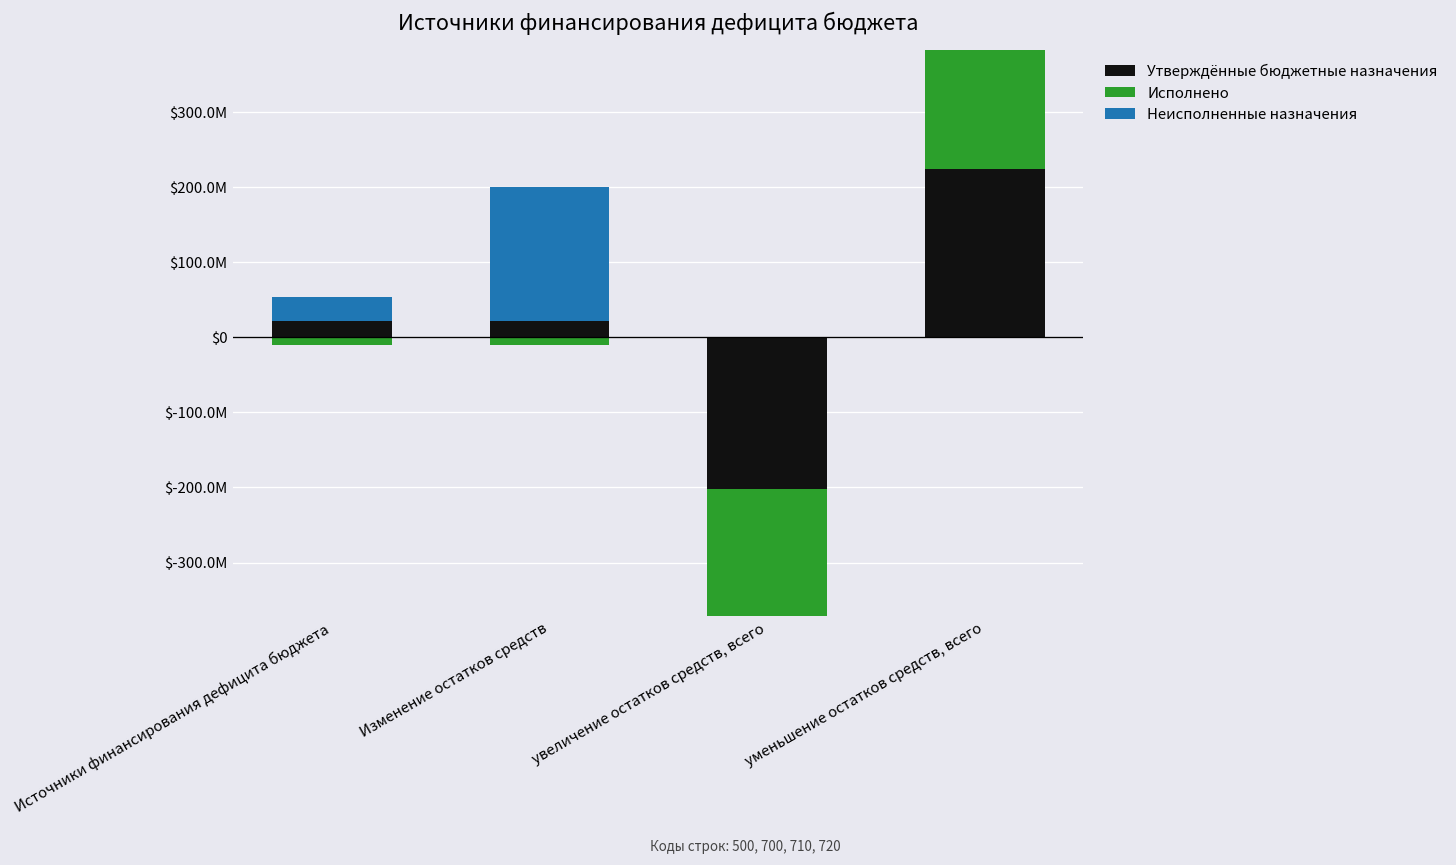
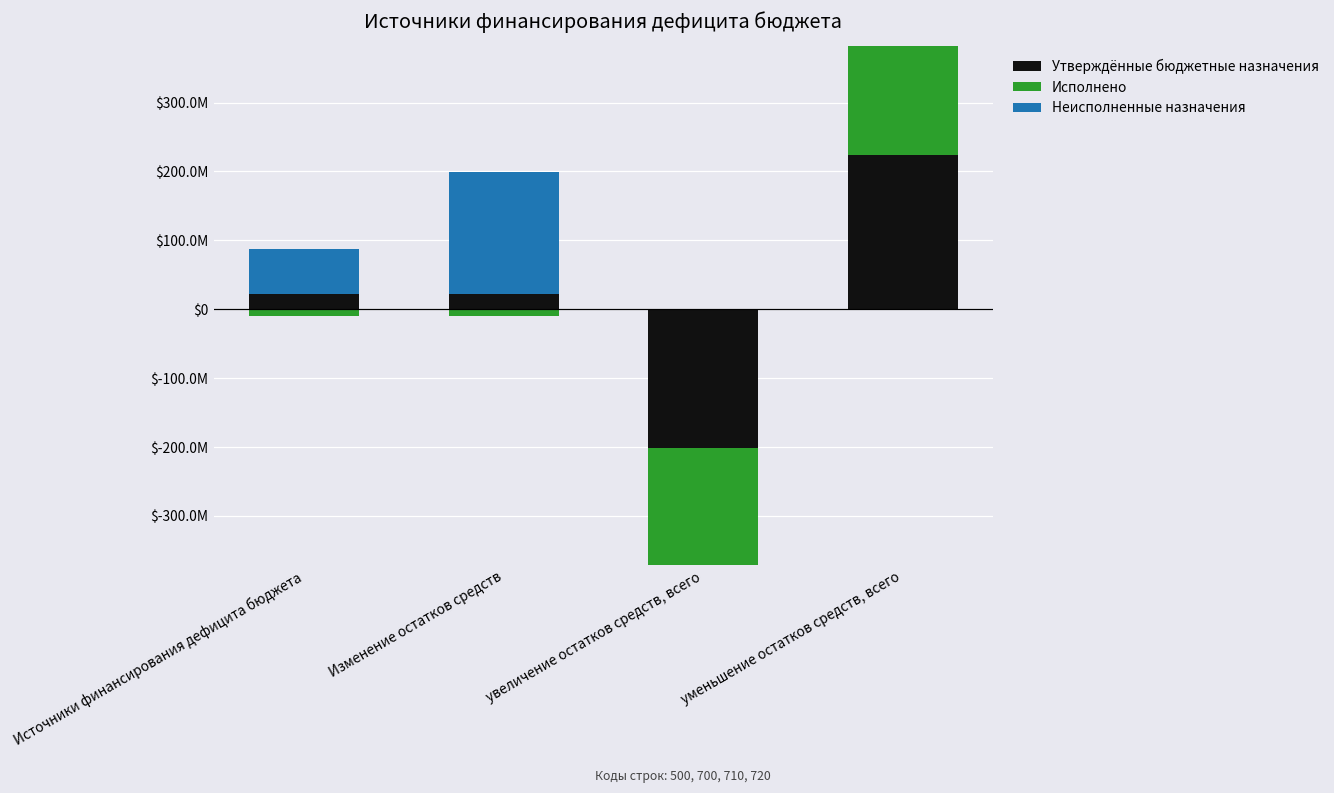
Неисполненные назначения, Источники финансирования дефицита бюджета: $30000000 -> $70000000
